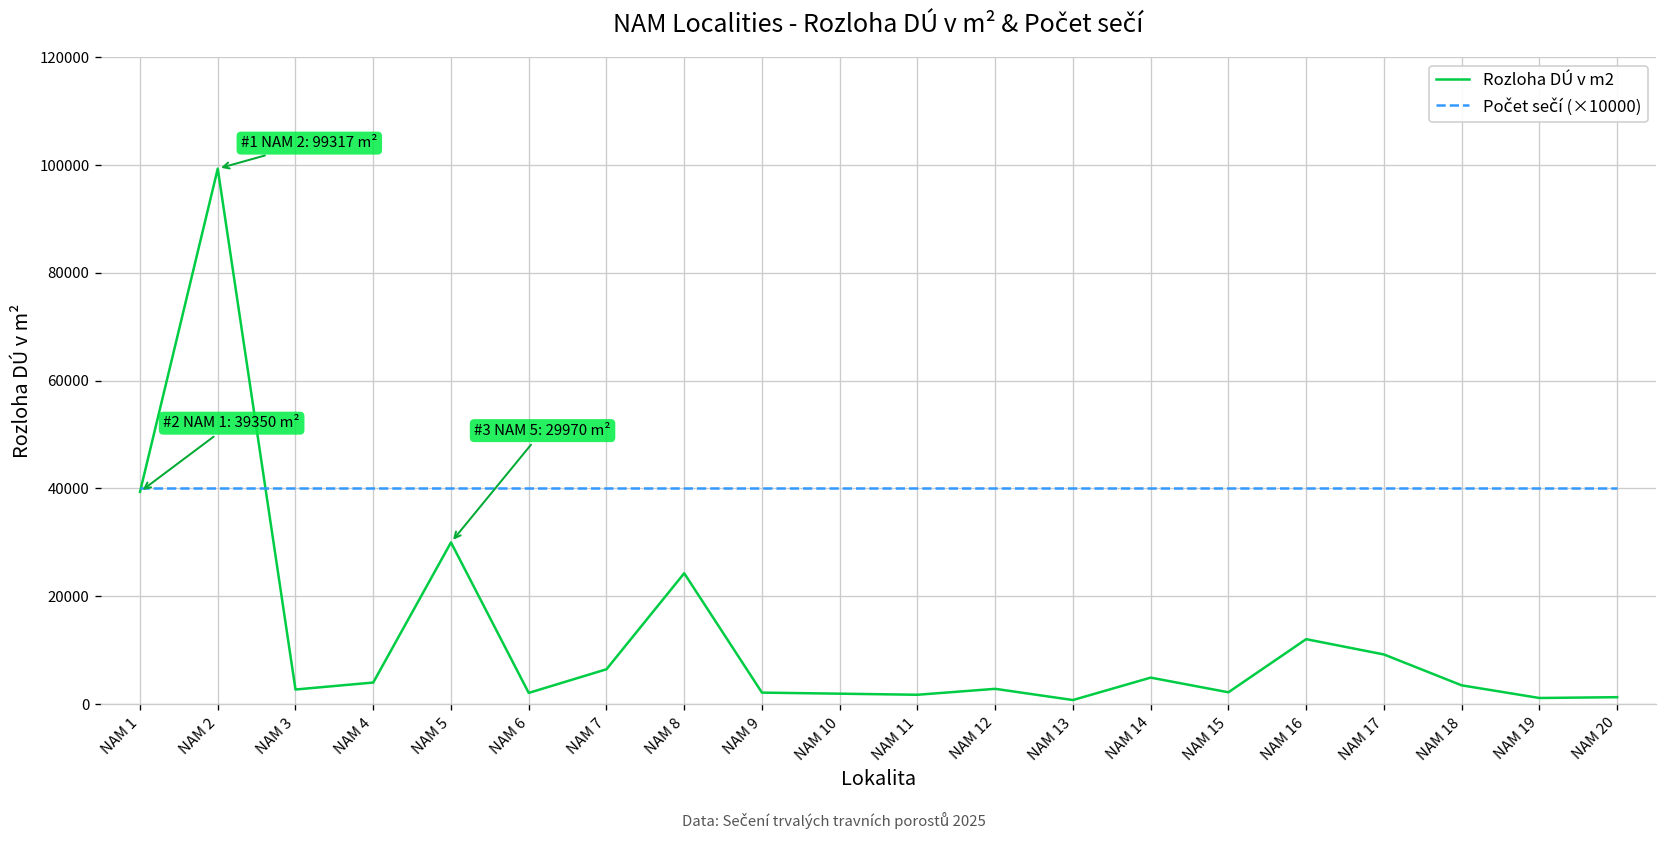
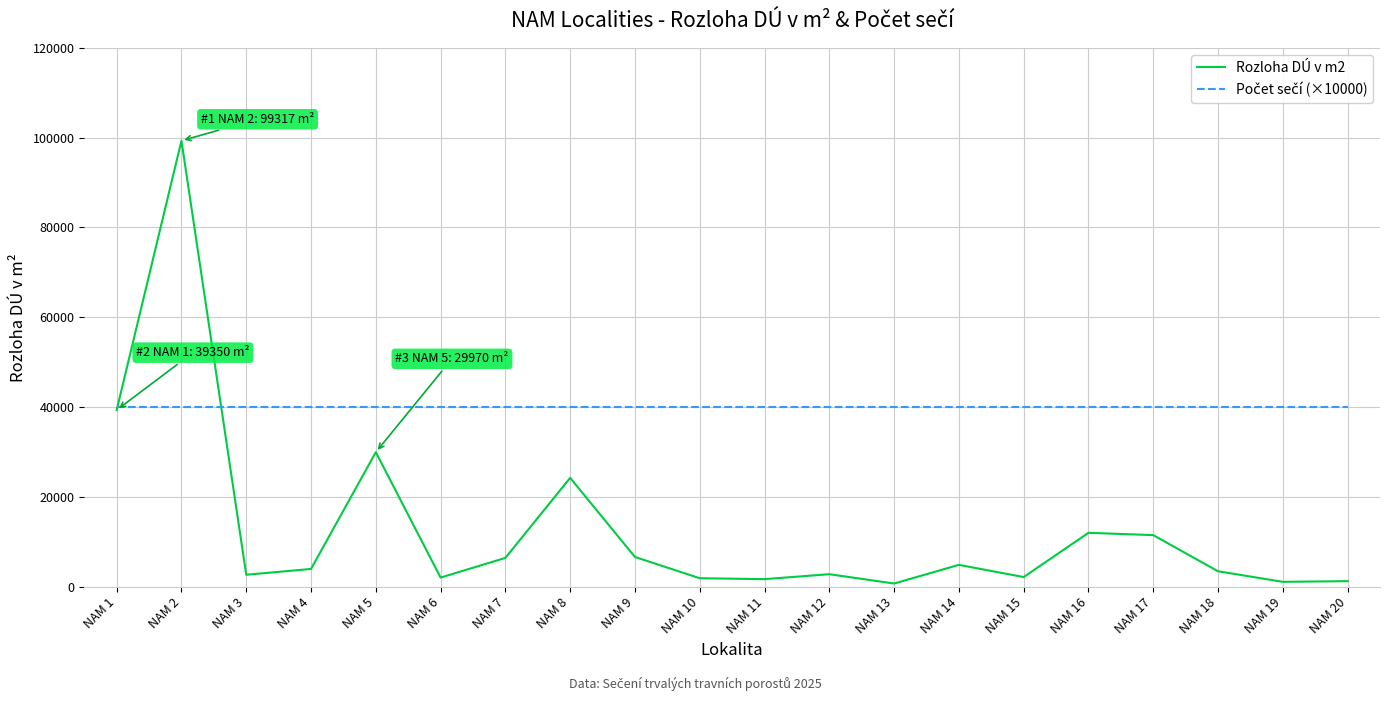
Rozloha DÚ v m2, NAM 9: 2000 -> 7000
Rozloha DÚ v m2, NAM 17: 9000 -> 12000
